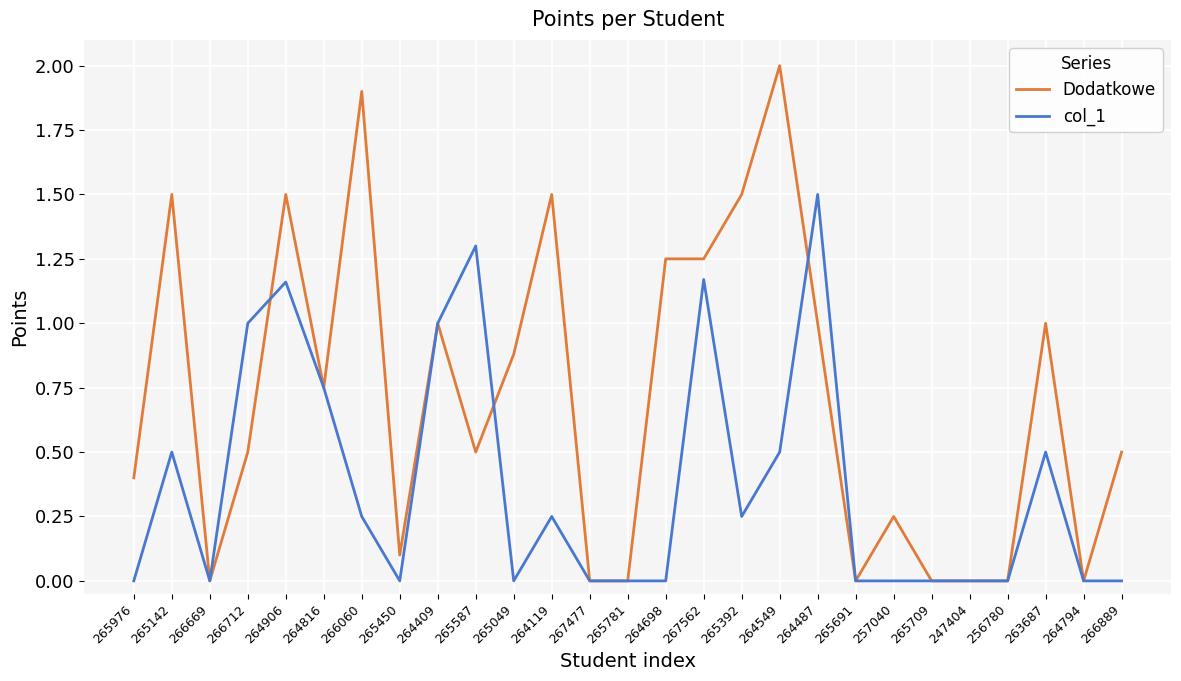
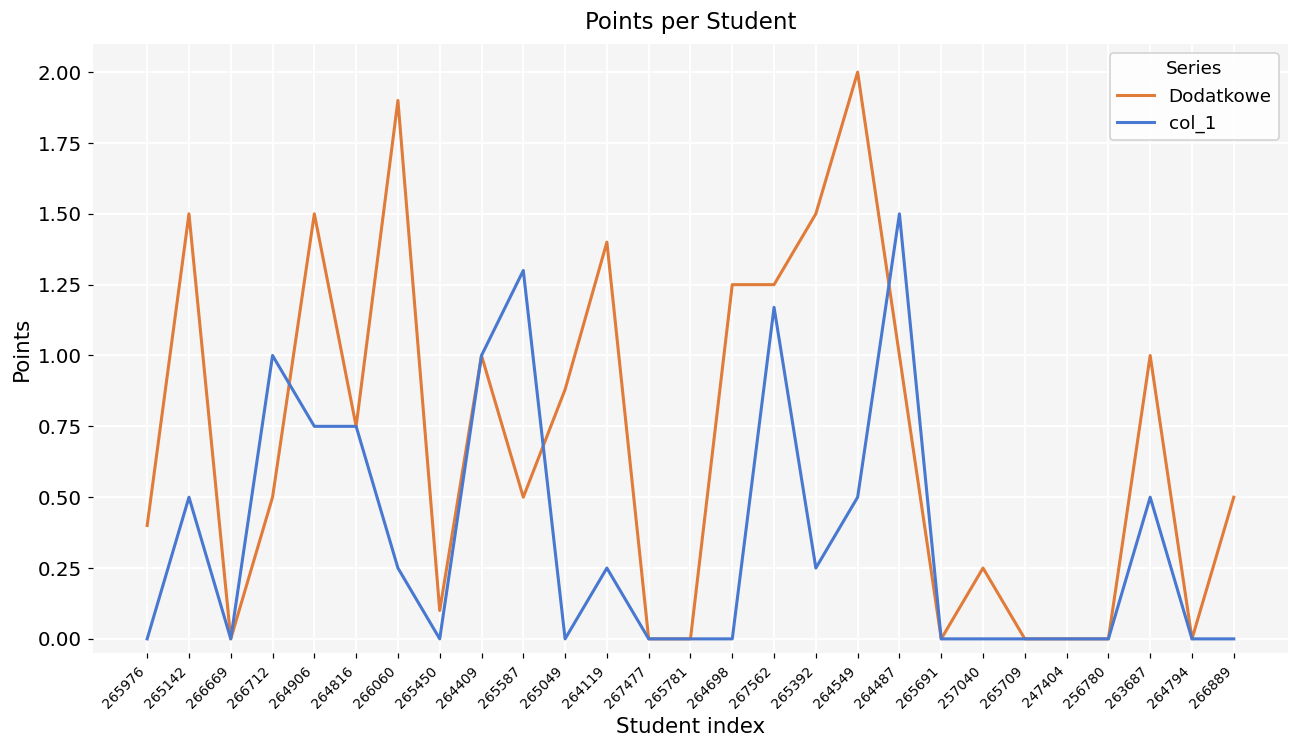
col_1, 264906: 1.16 -> 0.75
Dodatkowe, 264119: 1.5 -> 1.4
